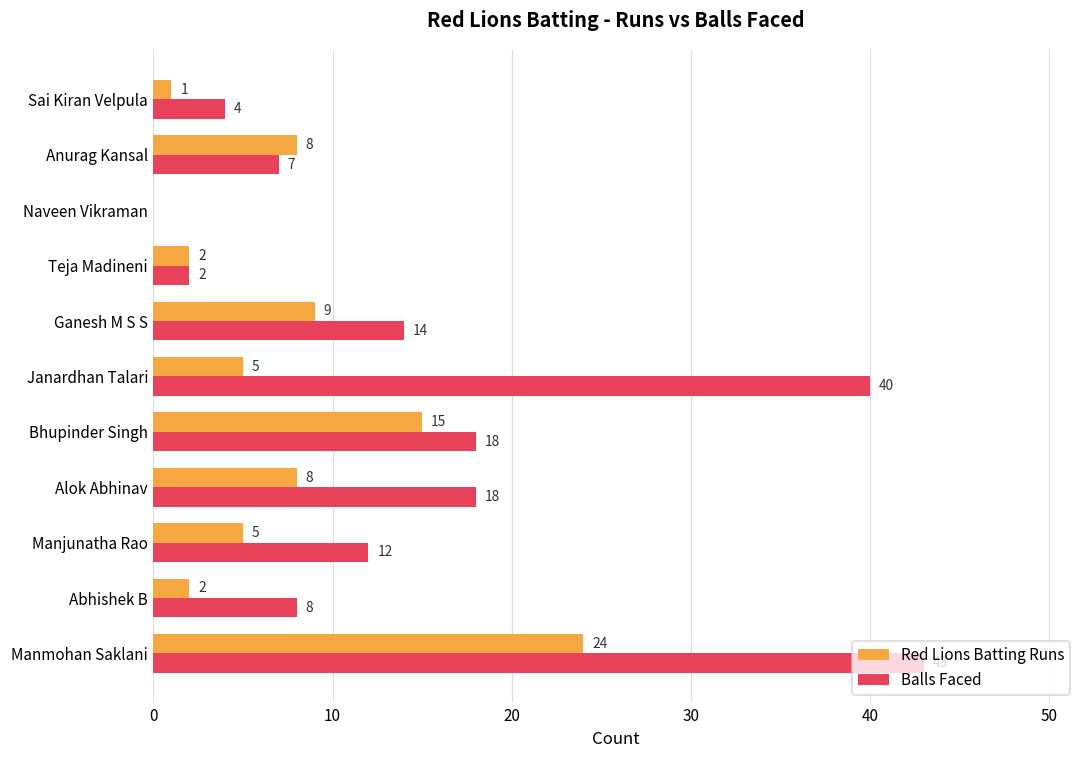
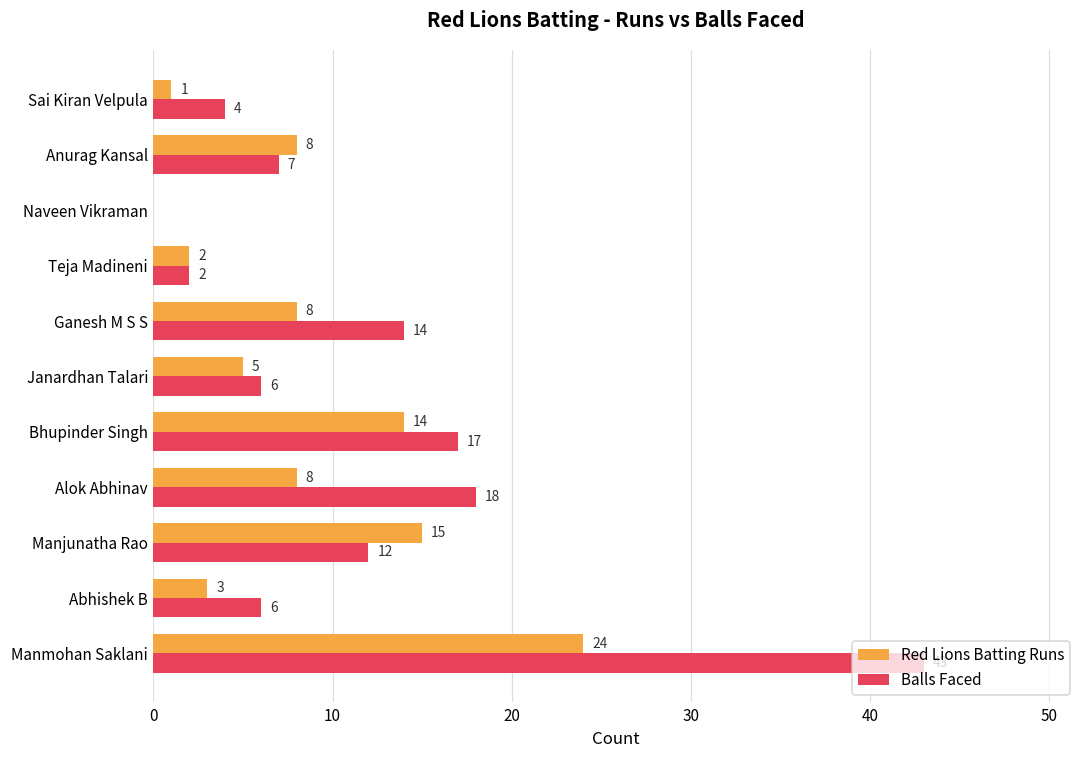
Red Lions Batting Runs, Ganesh M S S: 9 -> 8
Balls Faced, Janardhan Talari: 40 -> 6
Red Lions Batting Runs, Bhupinder Singh: 15 -> 14
Balls Faced, Bhupinder Singh: 18 -> 17
Red Lions Batting Runs, Manjunatha Rao: 5 -> 15
Red Lions Batting Runs, Abhishek B: 2 -> 3
Balls Faced, Abhishek B: 8 -> 6
